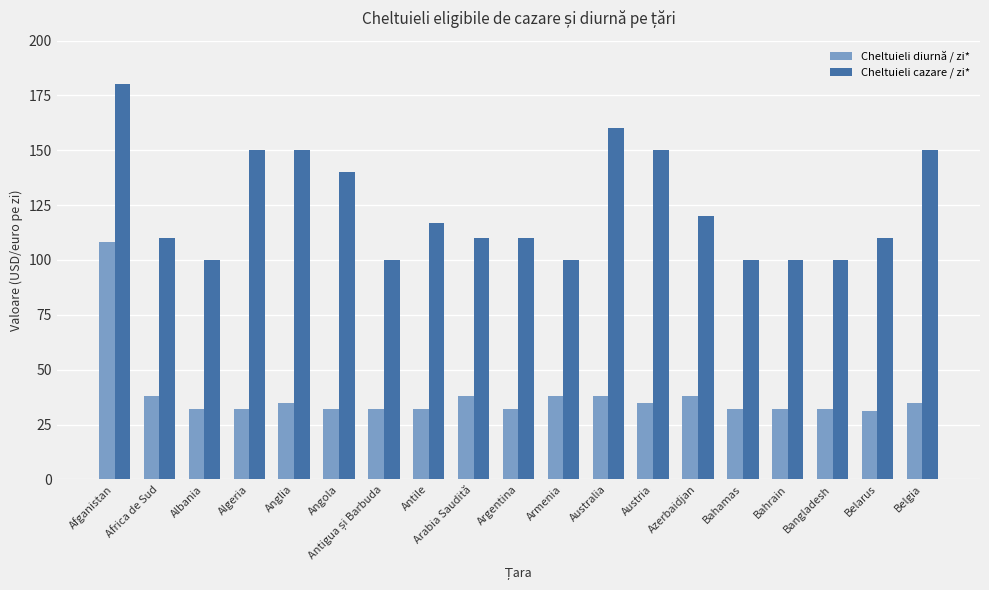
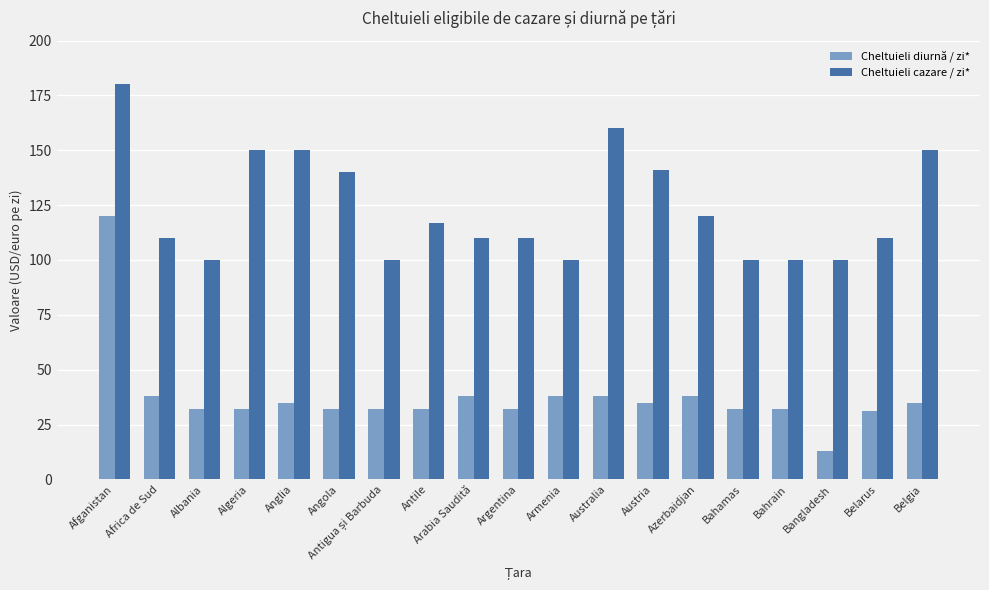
Cheltuieli diurnă / zi*, Afganistan: 108 -> 120
Cheltuieli cazare / zi*, Austria: 150 -> 141
Cheltuieli diurnă / zi*, Bangladesh: 32 -> 13
